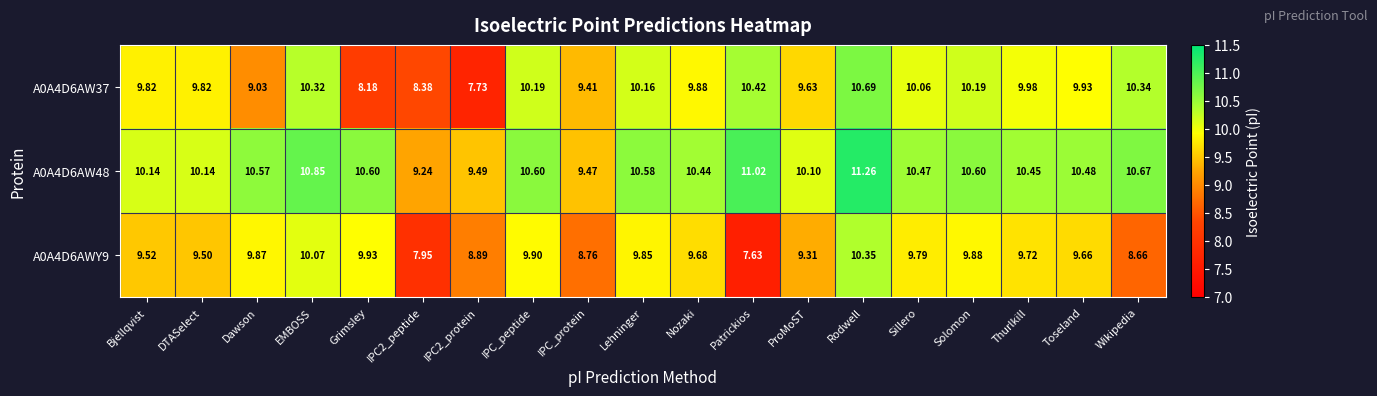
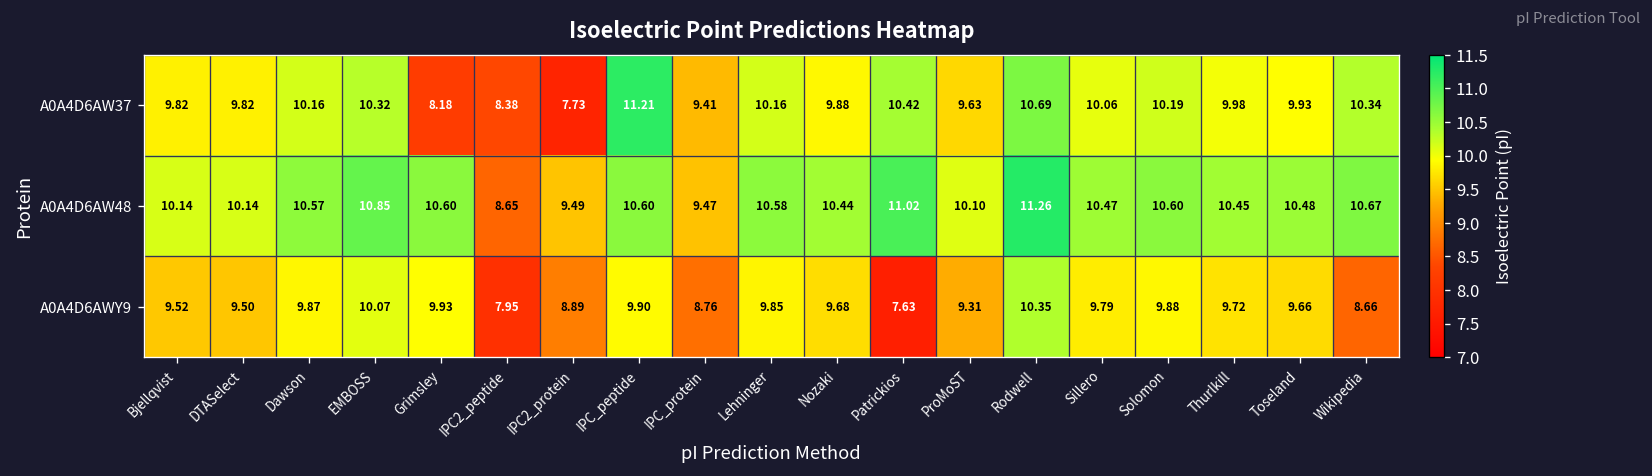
A0A4D6AW37, Dawson: 9.03 -> 10.16
A0A4D6AW37, IPC_peptide: 10.19 -> 11.21
A0A4D6AW48, IPC2_peptide: 9.24 -> 8.65
